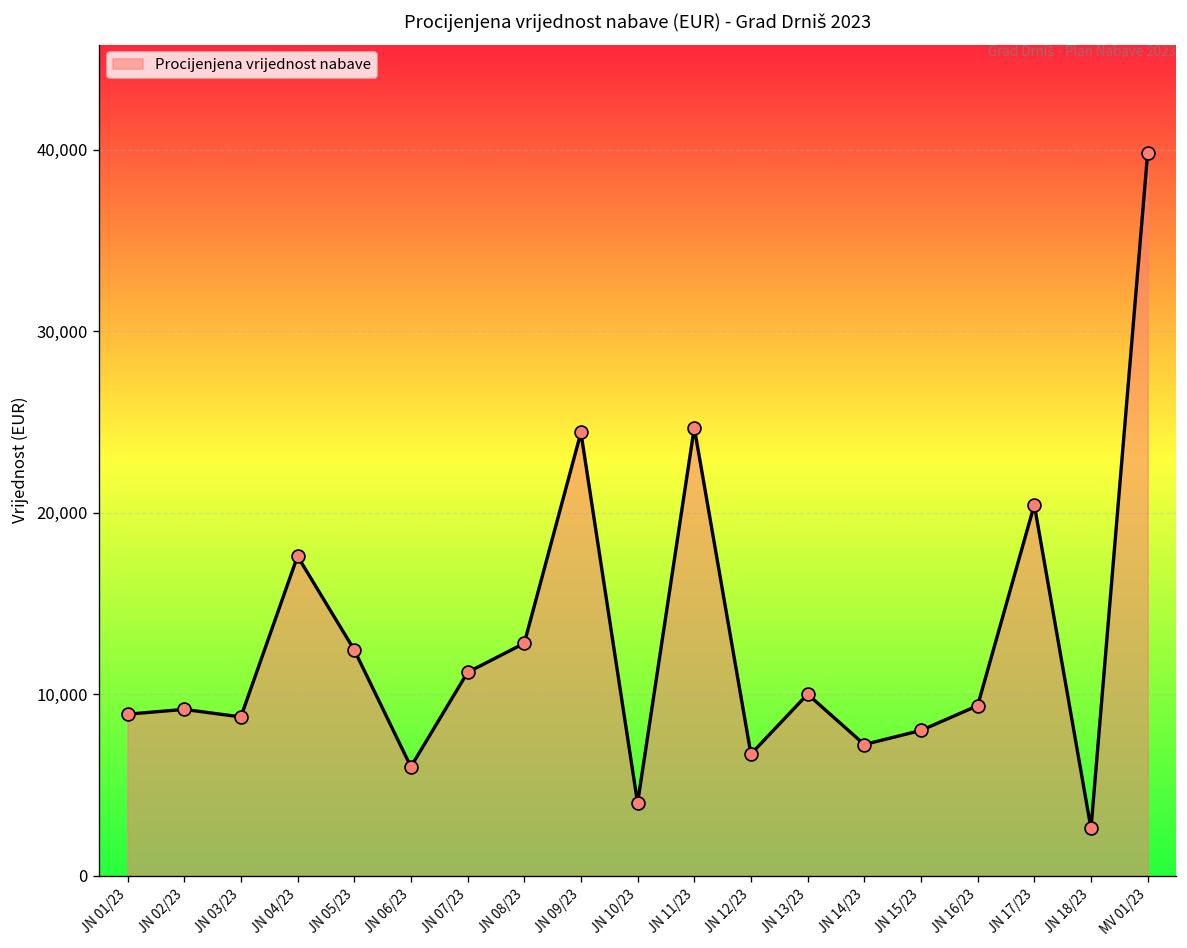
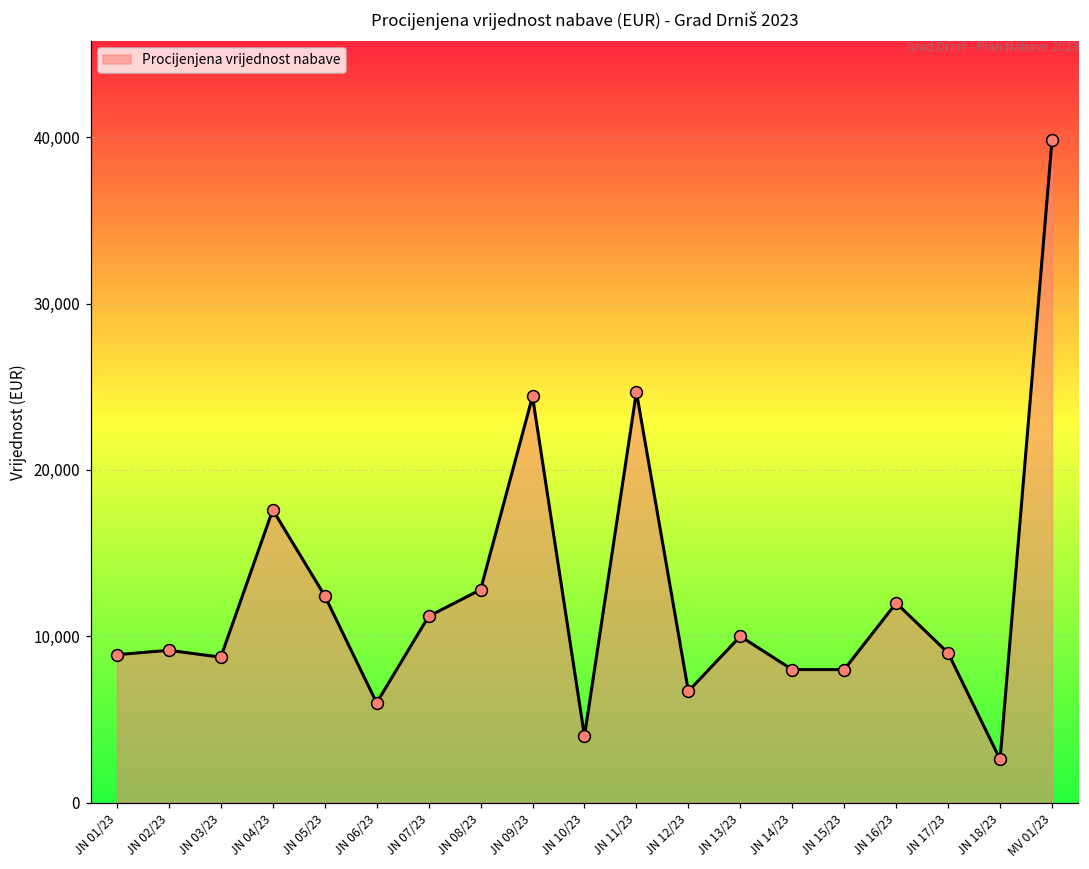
JN 14/23: 7,200 -> 8,000
JN 16/23: 9,400 -> 12,000
JN 17/23: 20,400 -> 9,000
